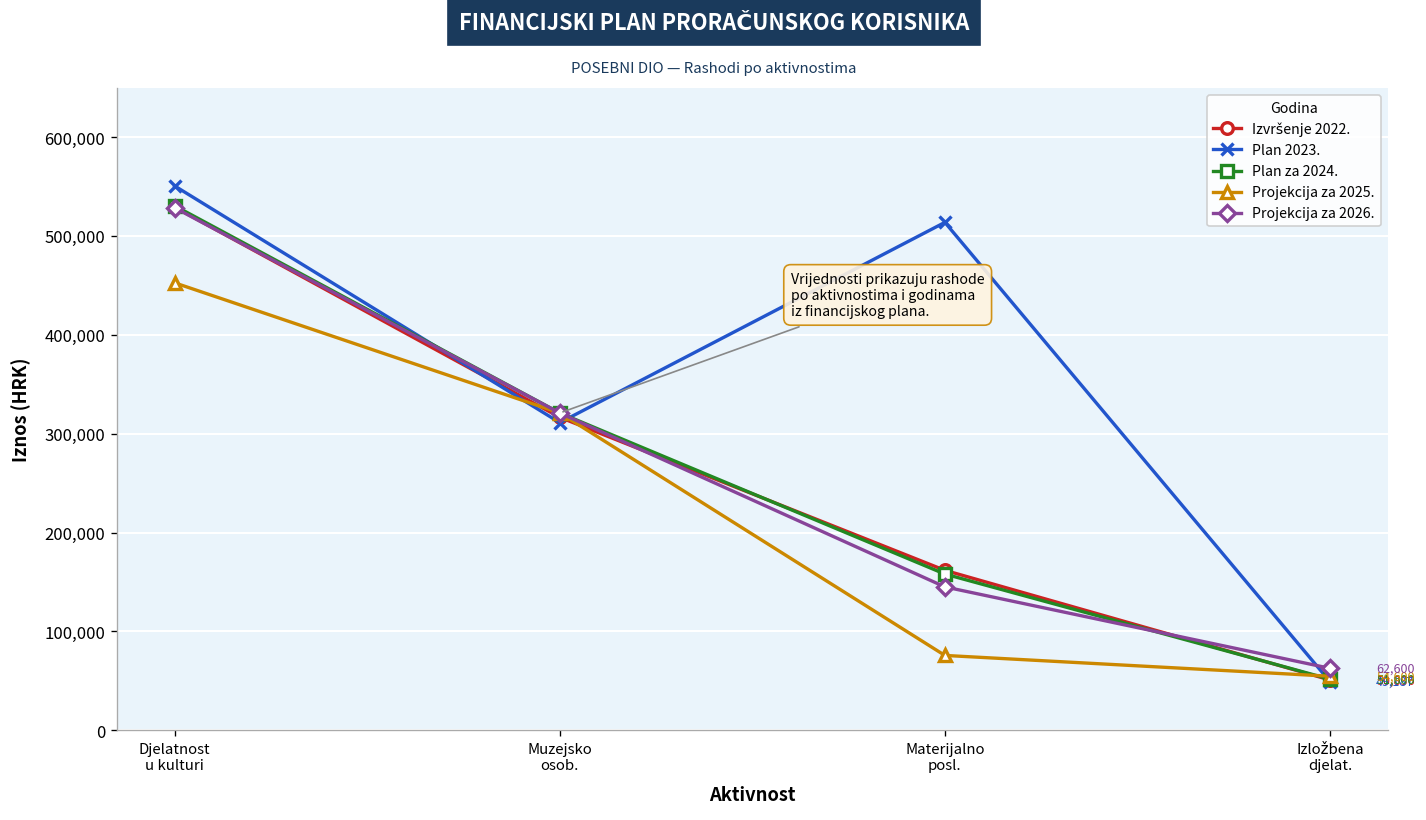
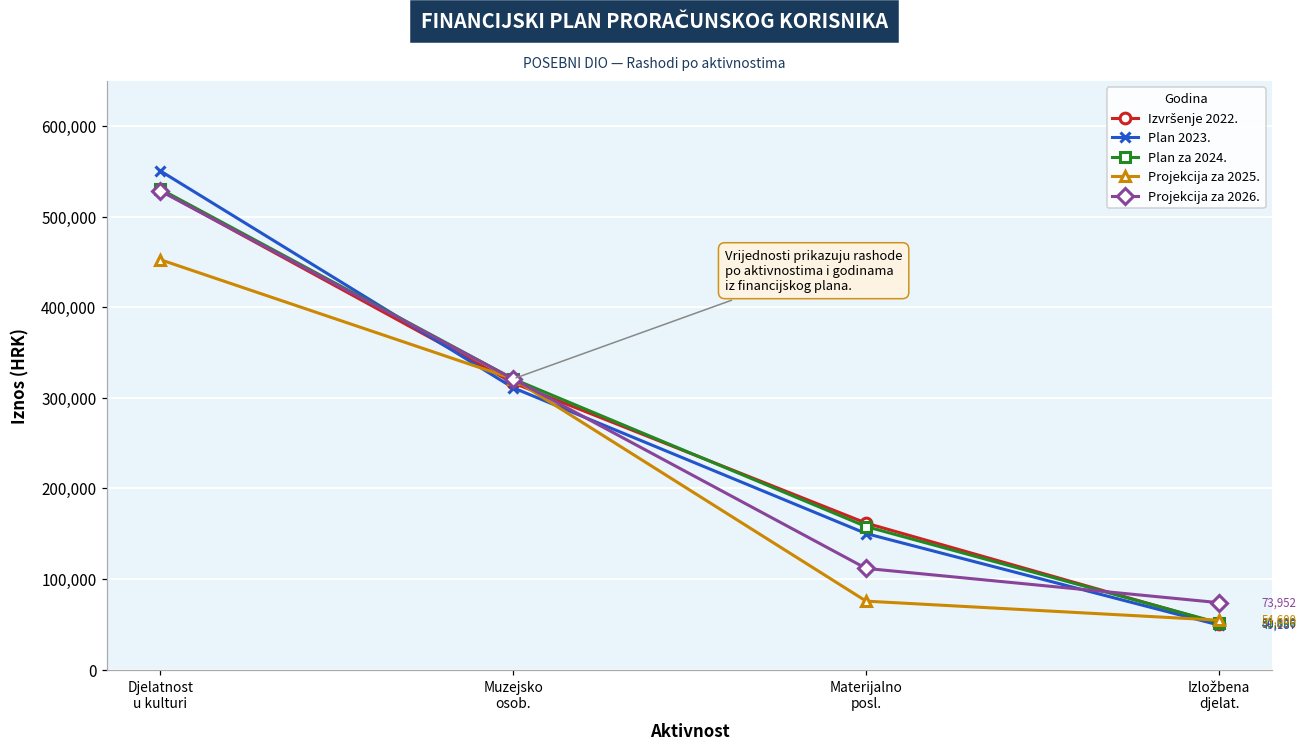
Plan 2023., Materijalno posl.: 510,000 -> 150,000
Projekcija za 2026., Materijalno posl.: 150,000 -> 110,000
Projekcija za 2026., Izložbena djelat.: 62,600 -> 73,952
